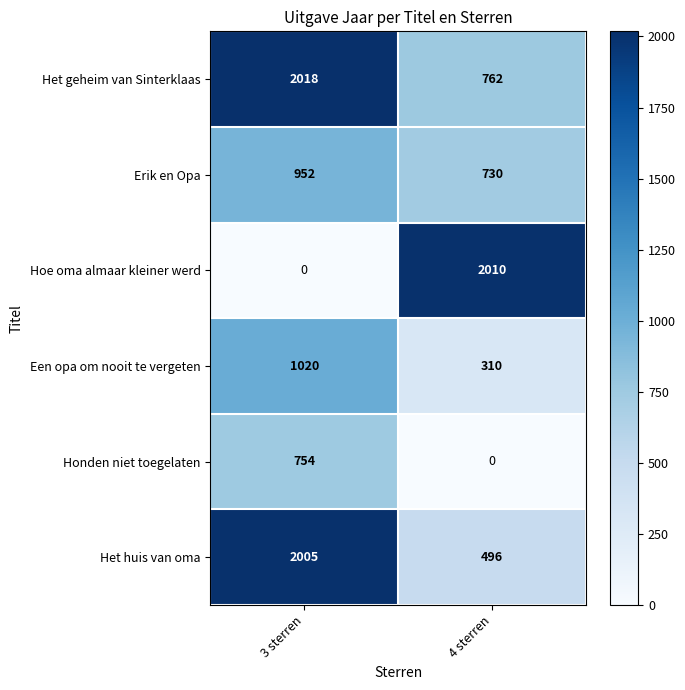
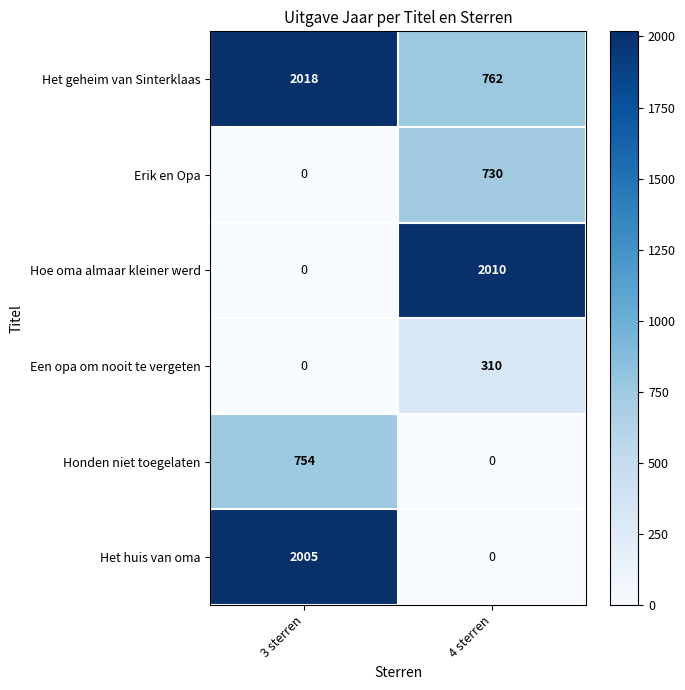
Erik en Opa, 3 sterren: 952 -> 0
Een opa om nooit te vergeten, 3 sterren: 1020 -> 0
Het huis van oma, 4 sterren: 496 -> 0
